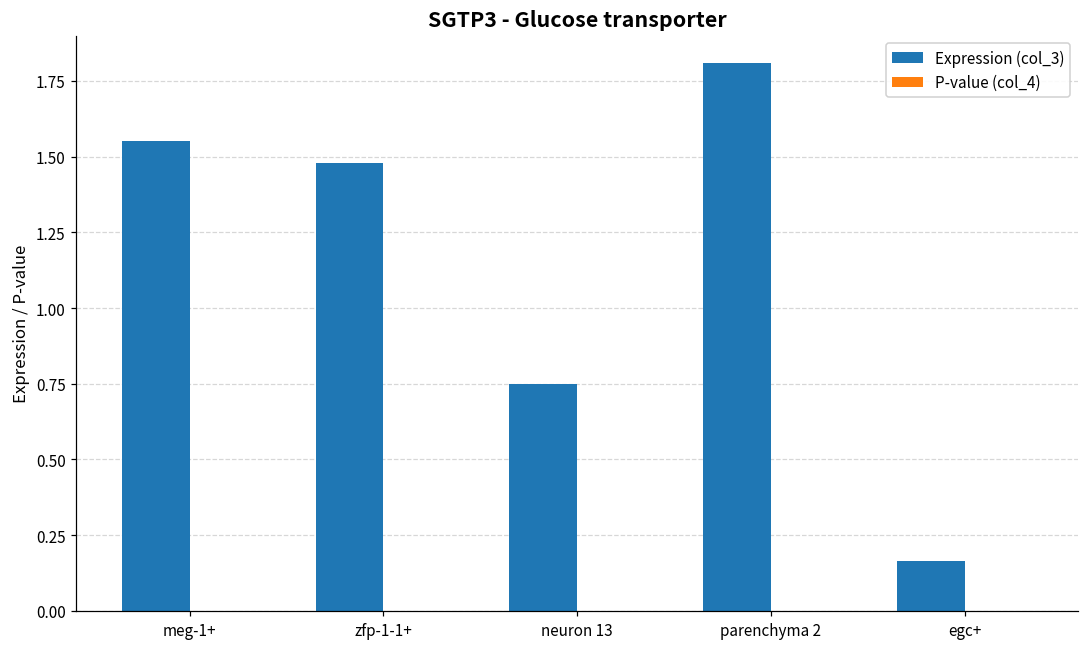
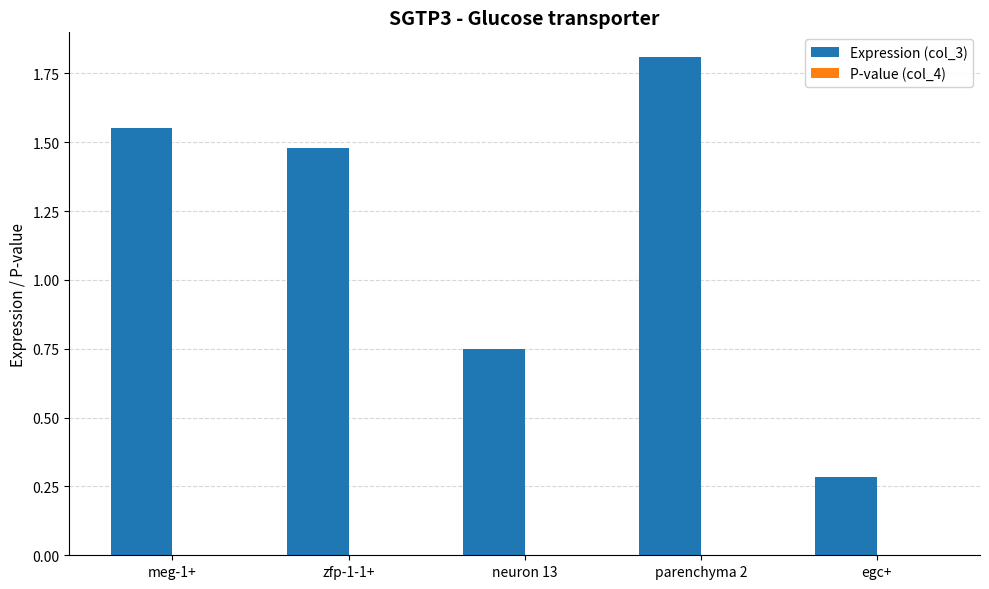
Expression (col_3), egc+: 0.17 -> 0.28
